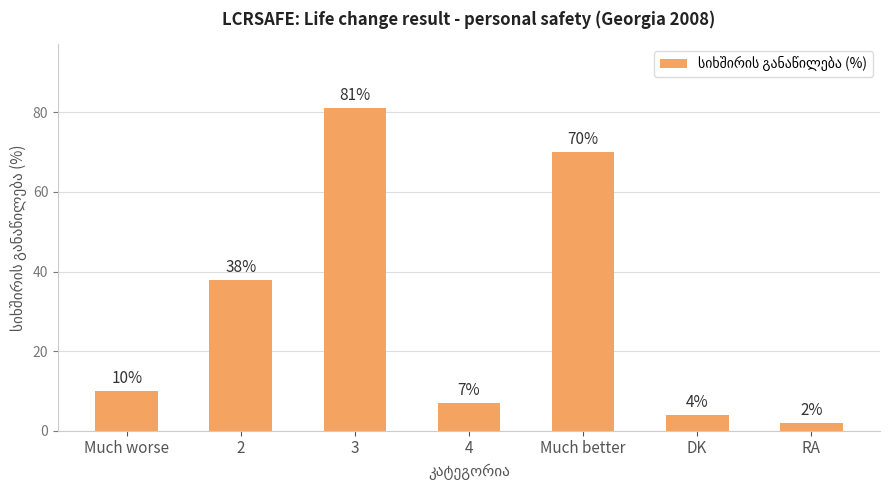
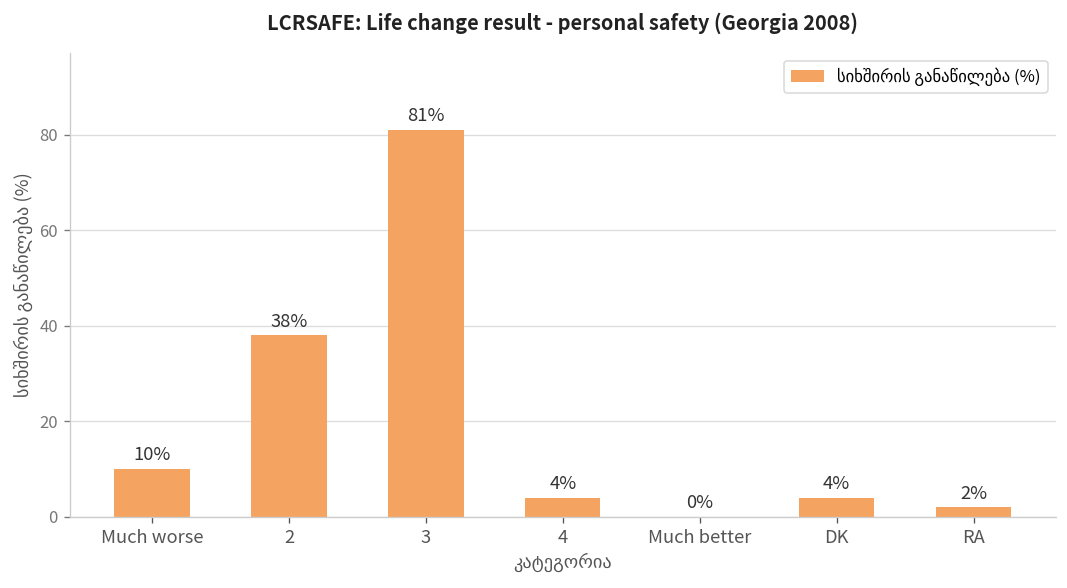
4: 7% -> 4%
Much better: 70% -> 0%
